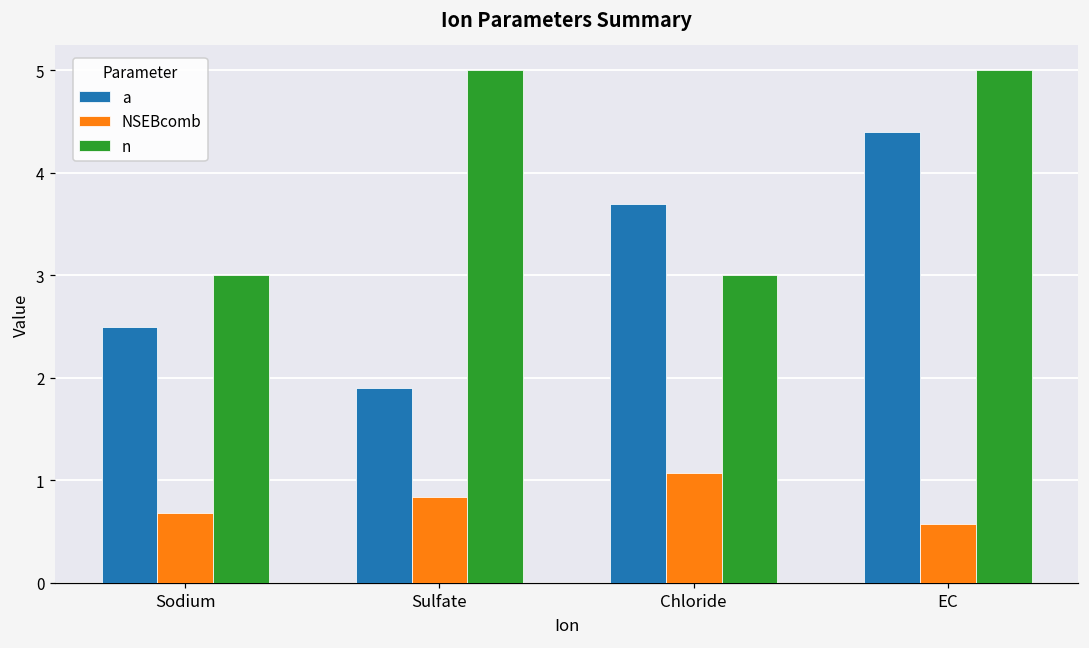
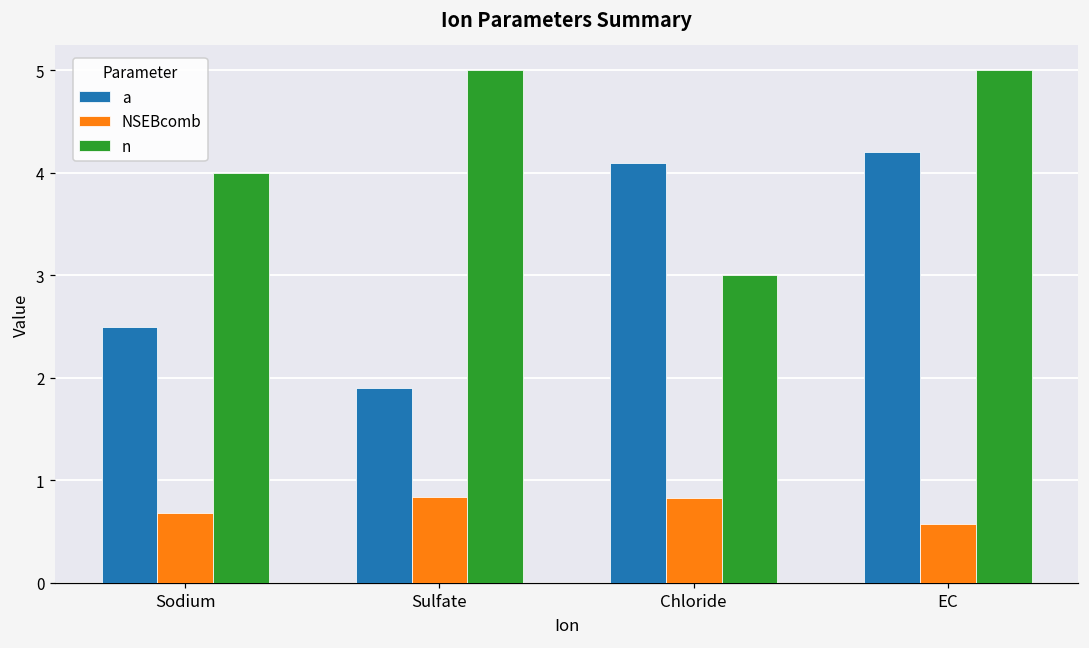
n, Sodium: 3 -> 4
a, Chloride: 3.7 -> 4.1
NSEBcomb, Chloride: 1.1 -> 0.8
a, EC: 4.4 -> 4.2
